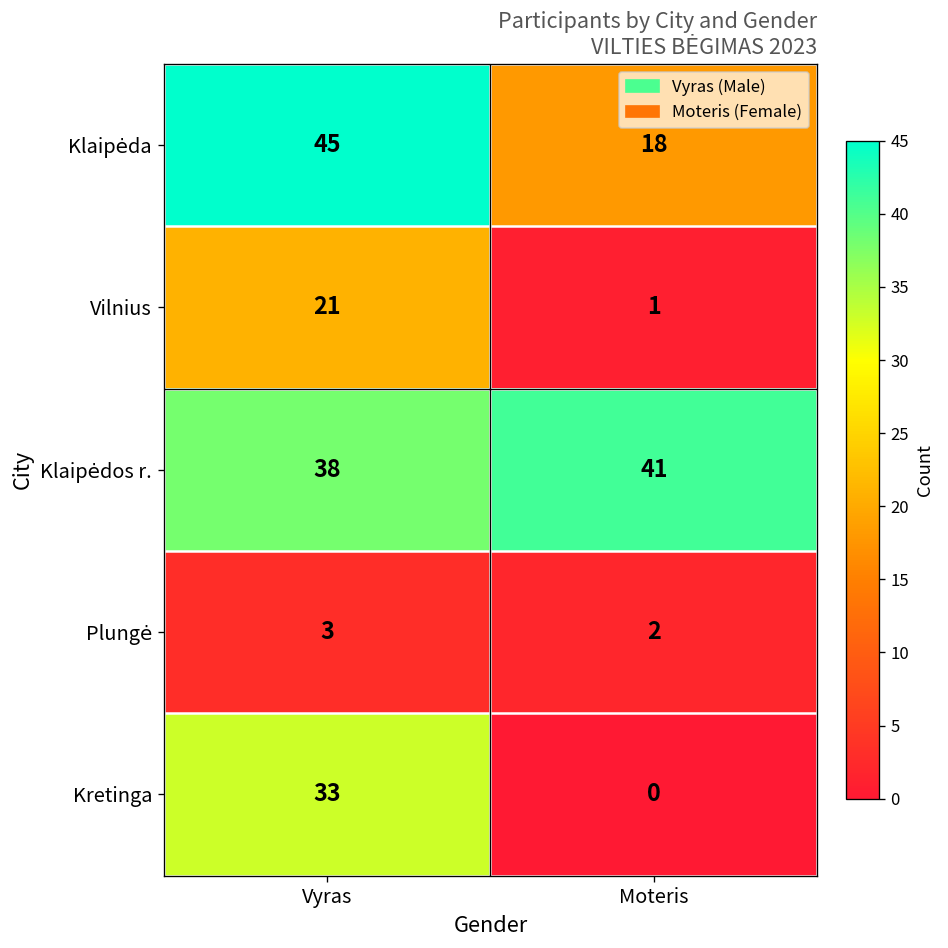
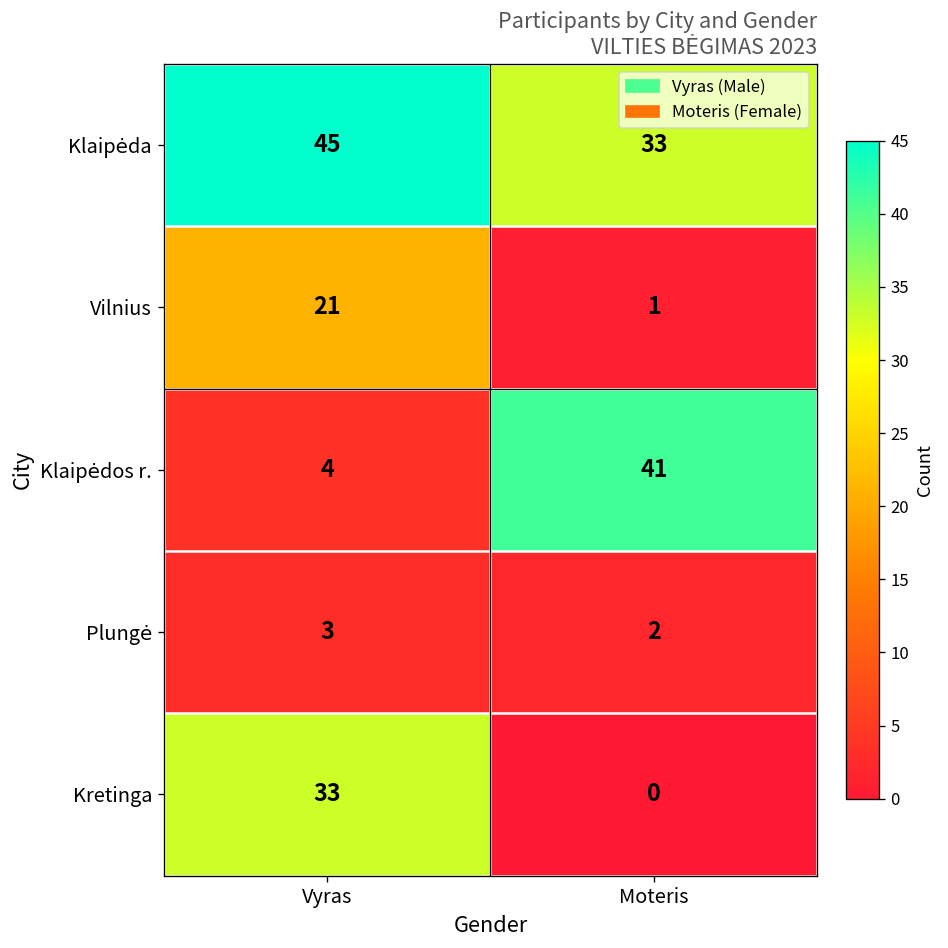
Klaipėda, Moteris: 18 -> 33
Klaipėdos r., Vyras: 38 -> 4
